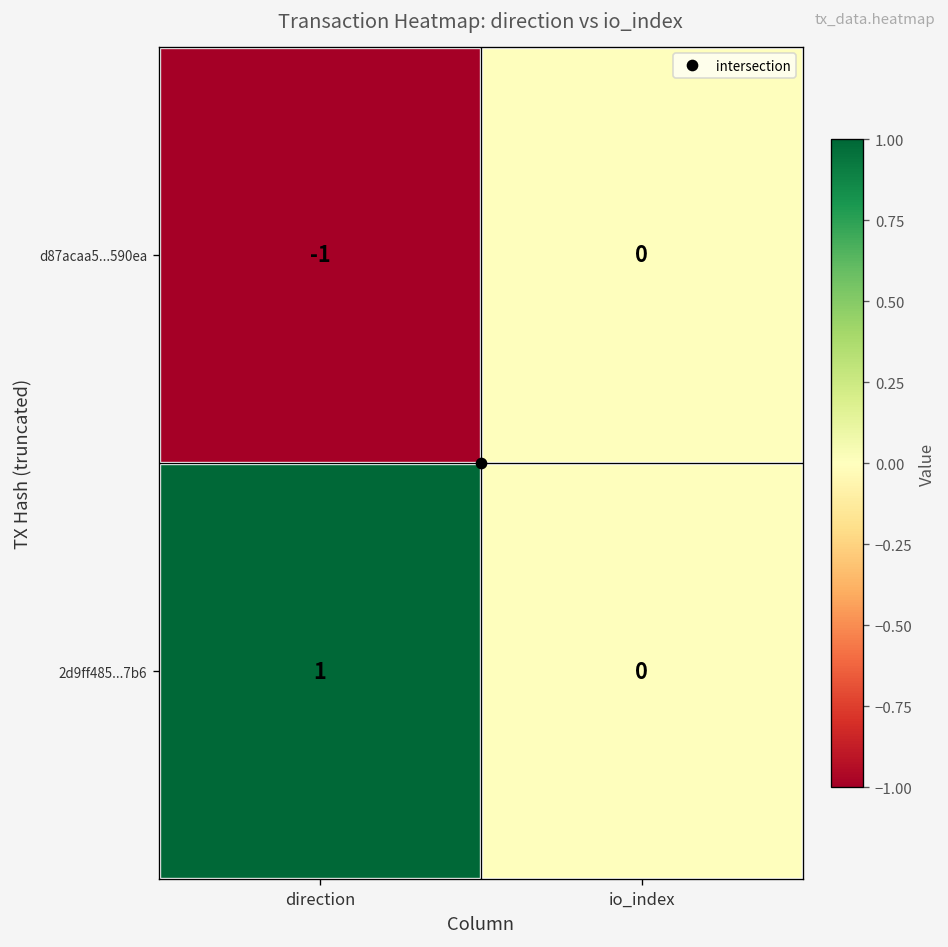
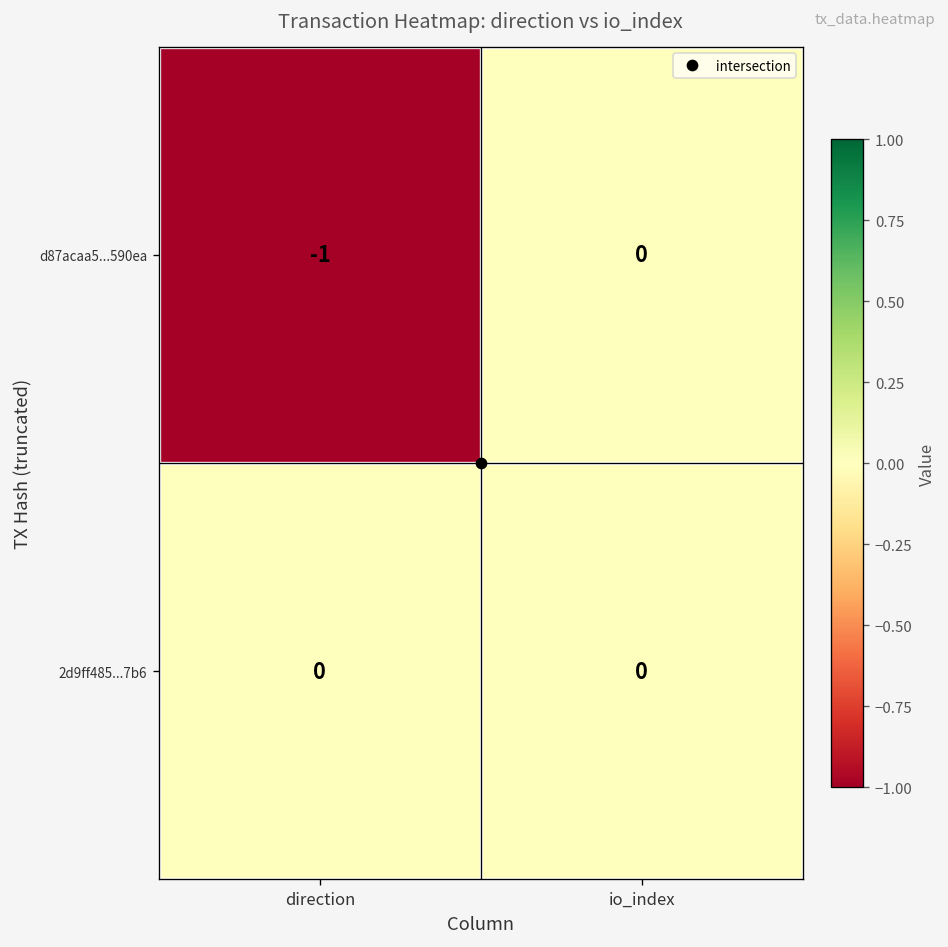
2d9ff485...7b6, direction: 1 -> 0
